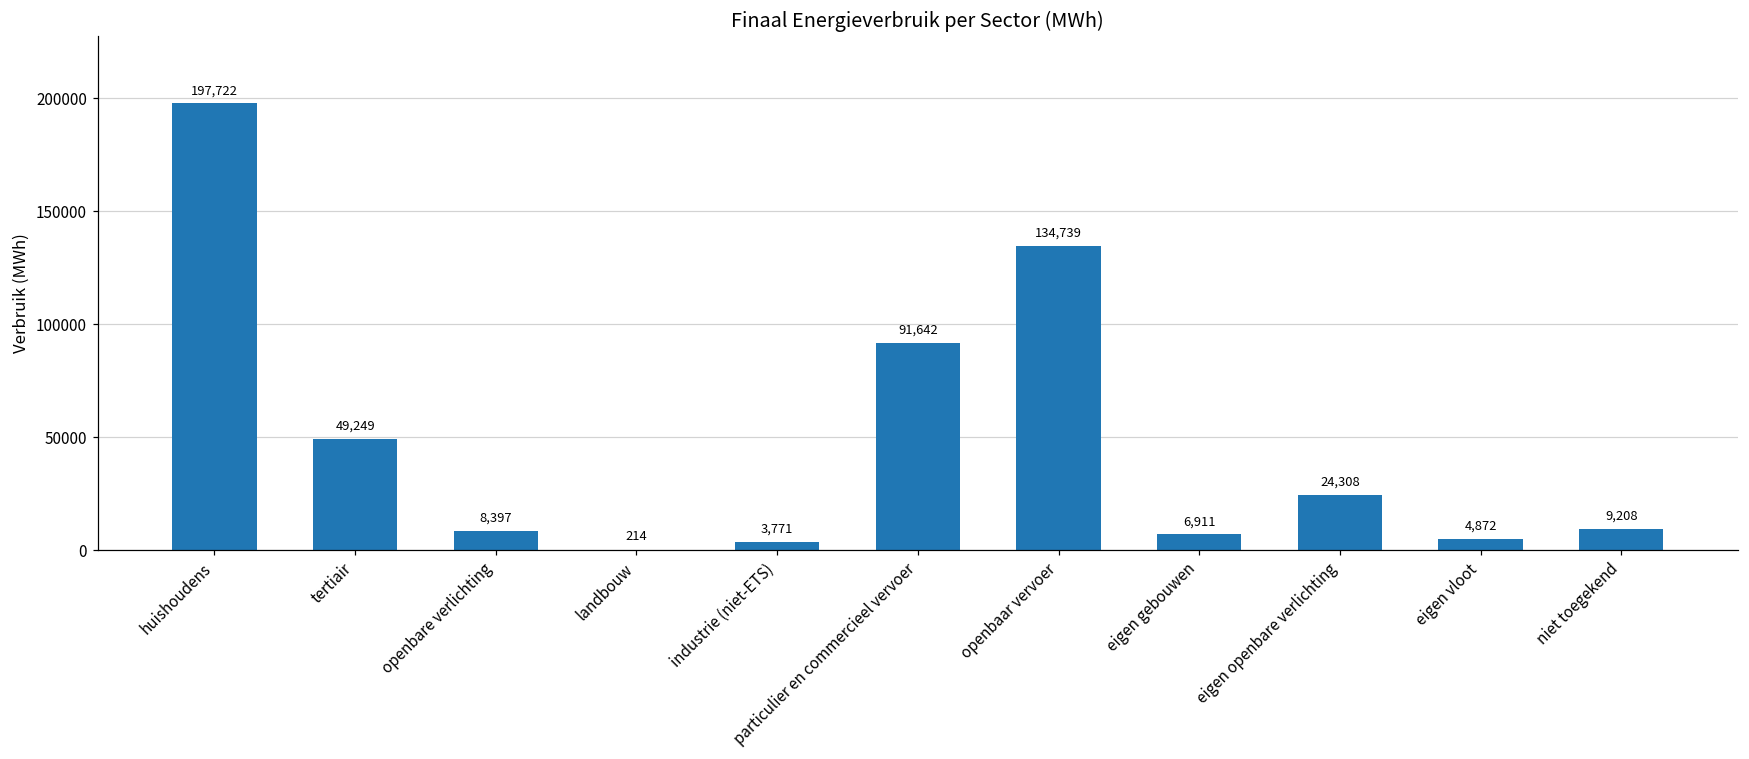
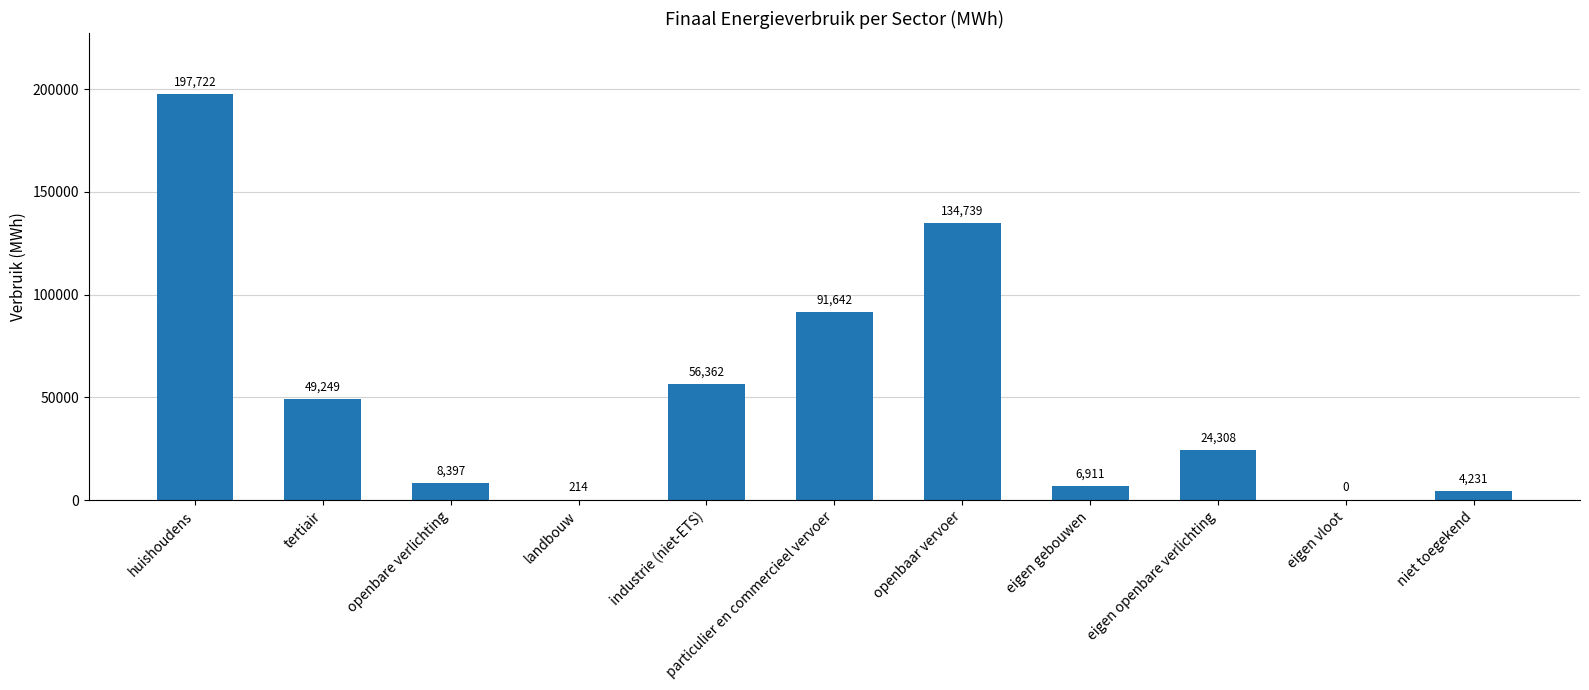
industrie (niet-ETS): 3,771 -> 56,362
eigen vloot: 4,872 -> 0
niet toegekend: 9,208 -> 4,231
